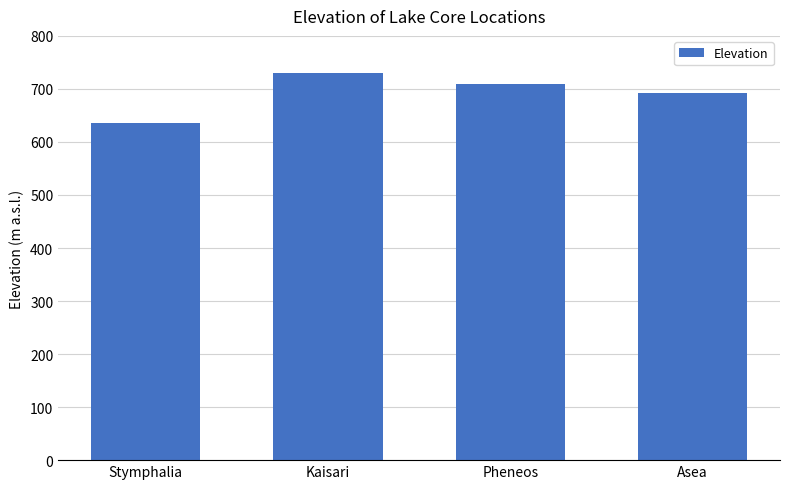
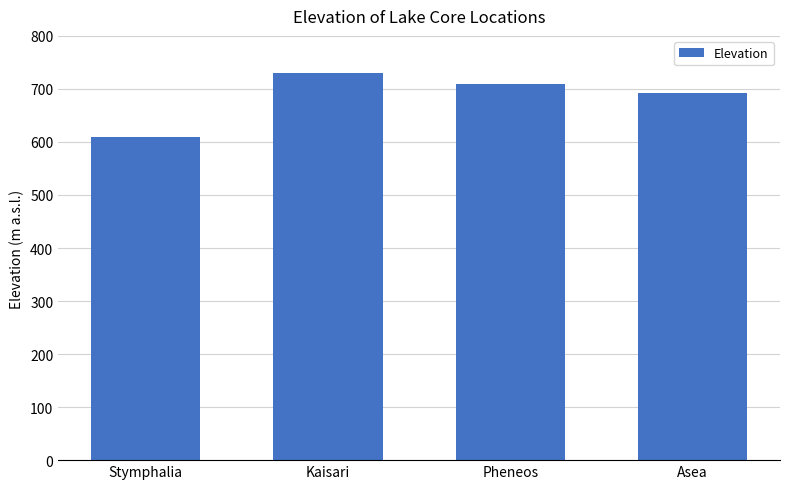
Stymphalia: 640 -> 610
